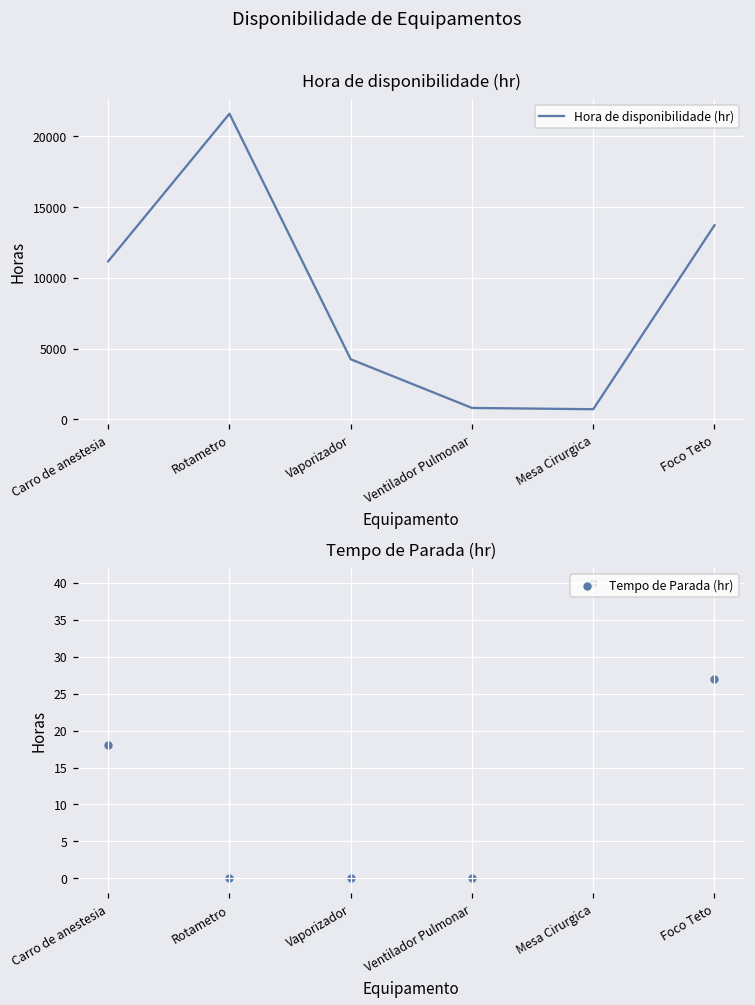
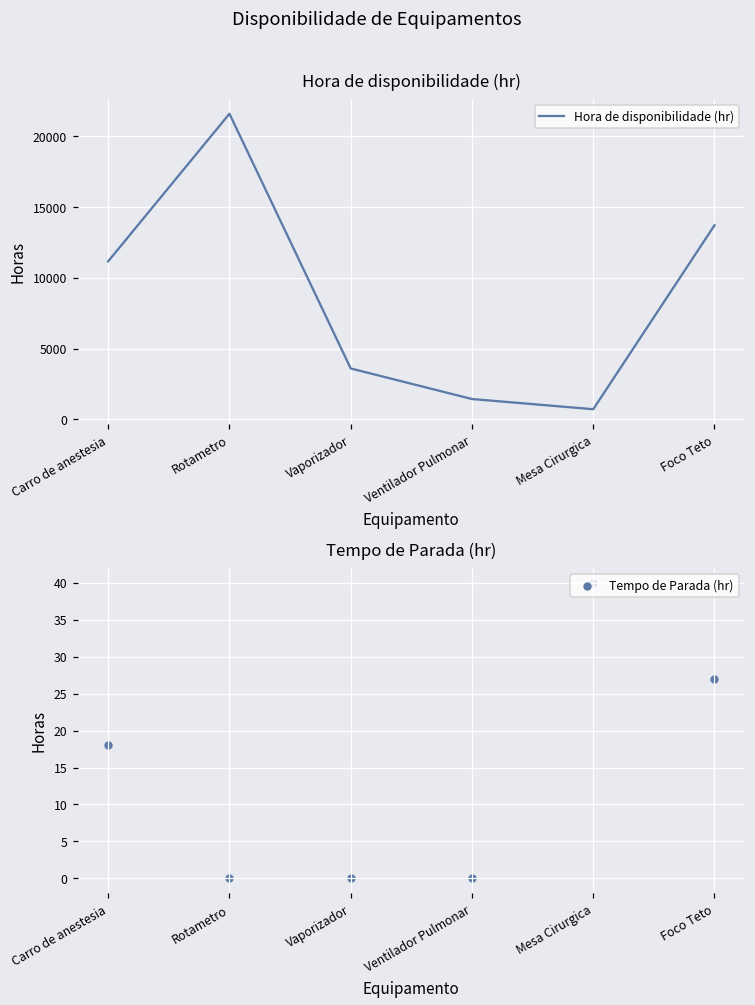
Hora de disponibilidade (hr), Vaporizador: 4300 -> 3600
Hora de disponibilidade (hr), Ventilador Pulmonar: 800 -> 1400
